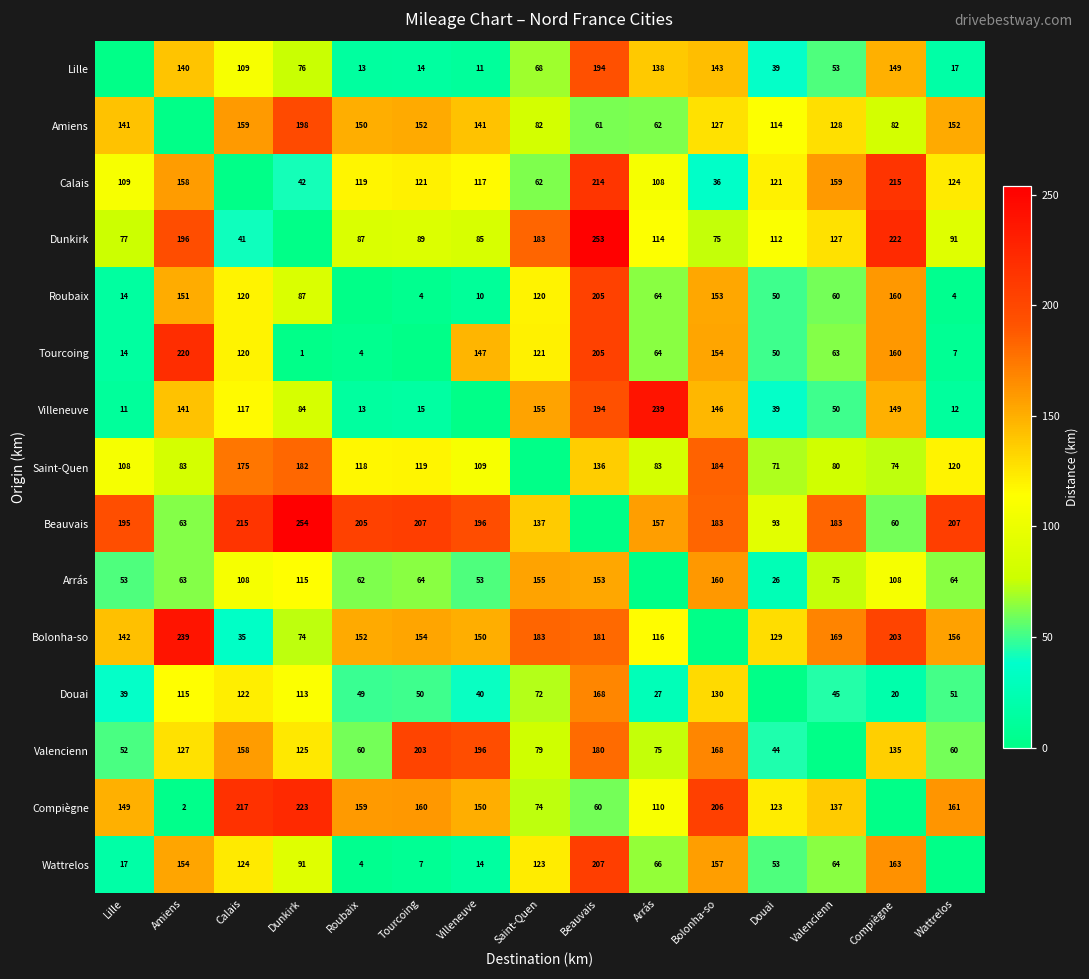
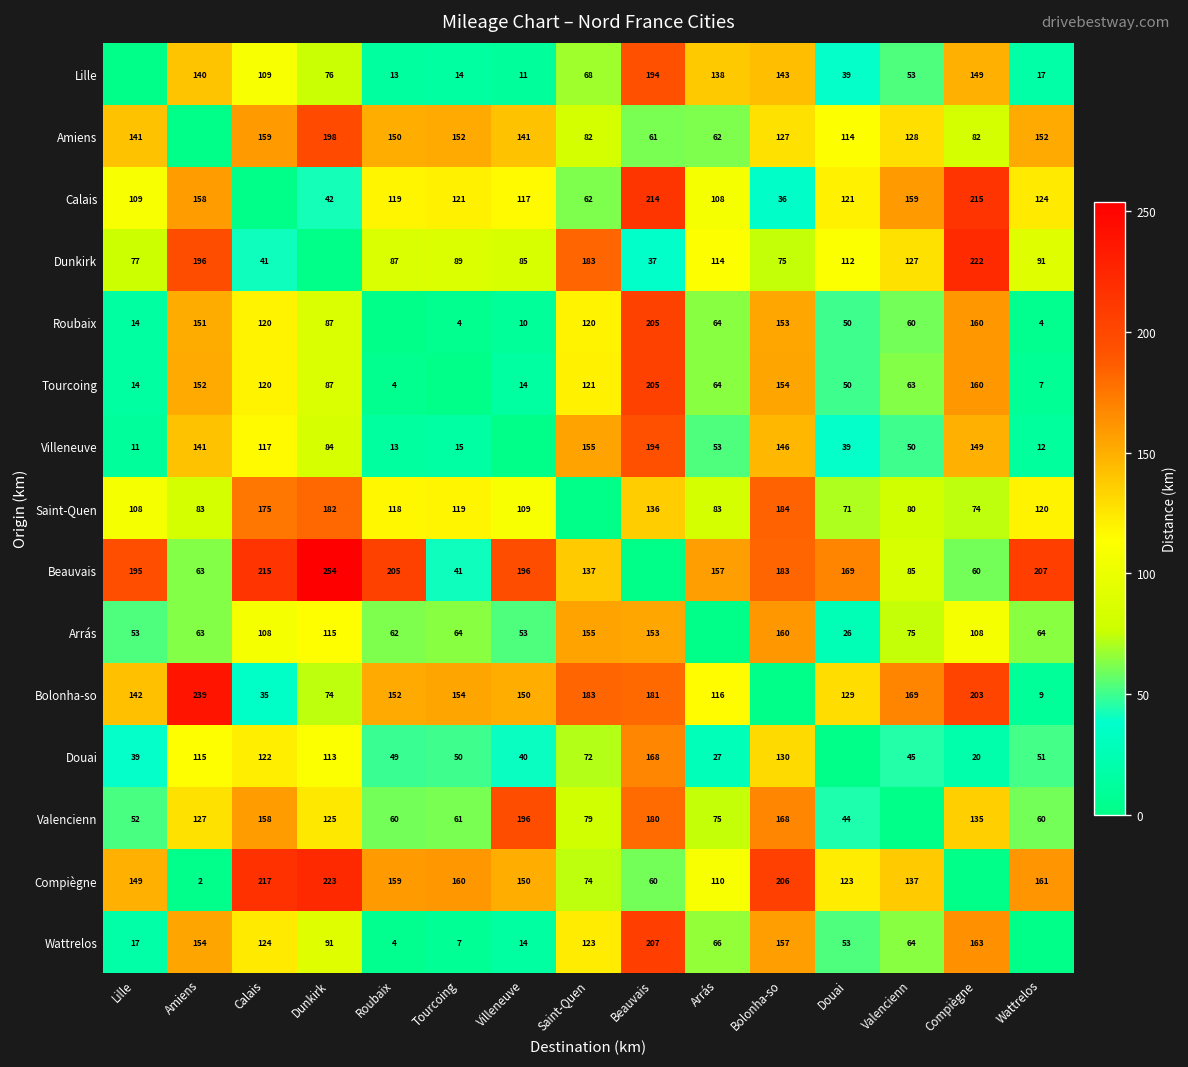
Dunkirk, Beauvais: 253 -> 37
Tourcoing, Amiens: 220 -> 152
Tourcoing, Dunkirk: 1 -> 87
Tourcoing, Villeneuve: 147 -> 14
Villeneuve, Arrás: 239 -> 53
Beauvais, Tourcoing: 207 -> 41
Beauvais, Douai: 93 -> 169
Beauvais, Valencienn: 183 -> 85
Bolonha-so, Wattrelos: 156 -> 9
Valencienn, Tourcoing: 203 -> 61
